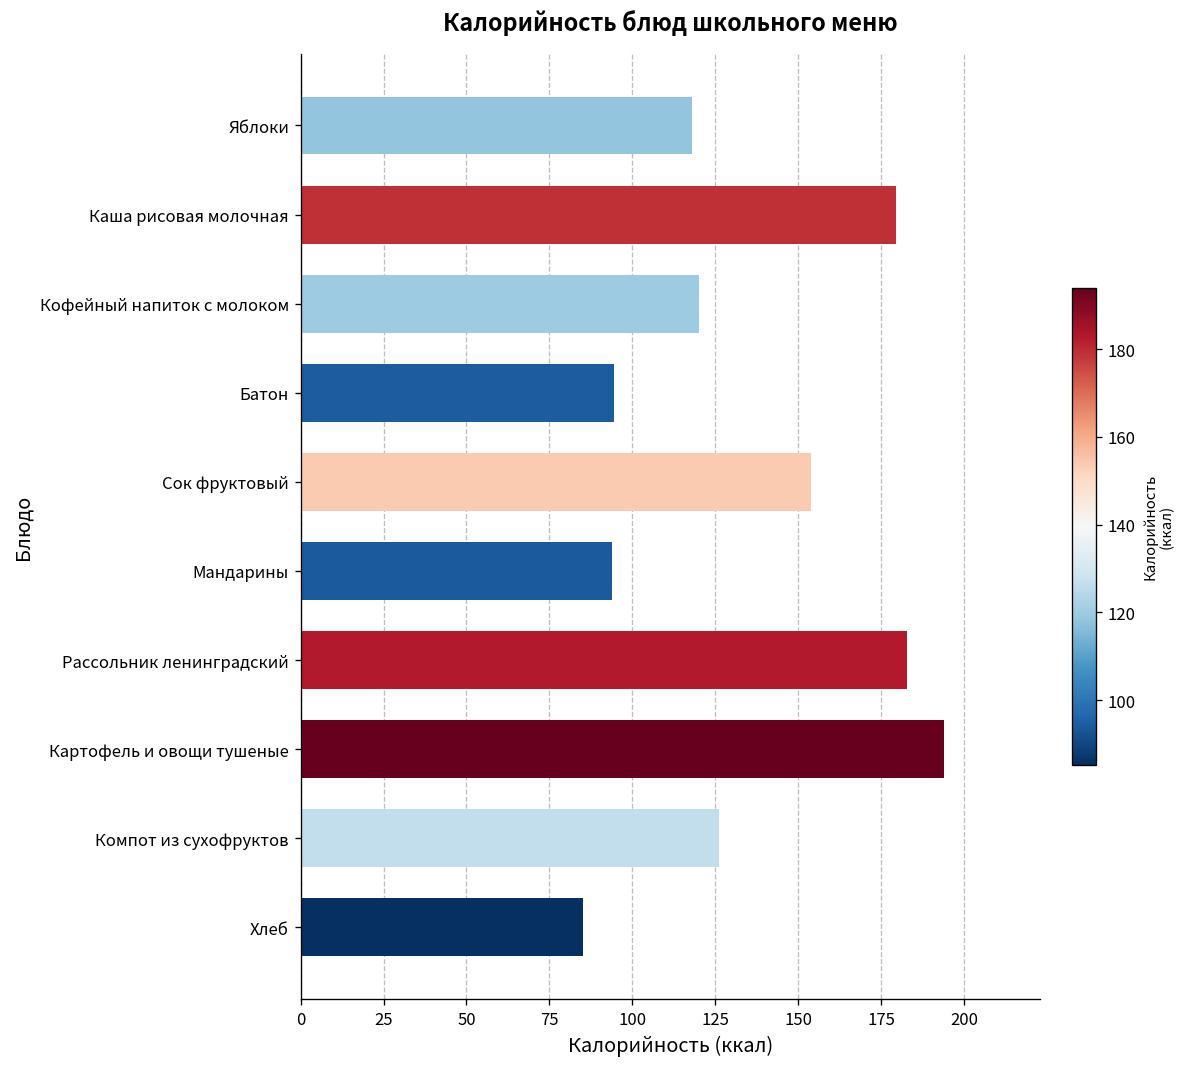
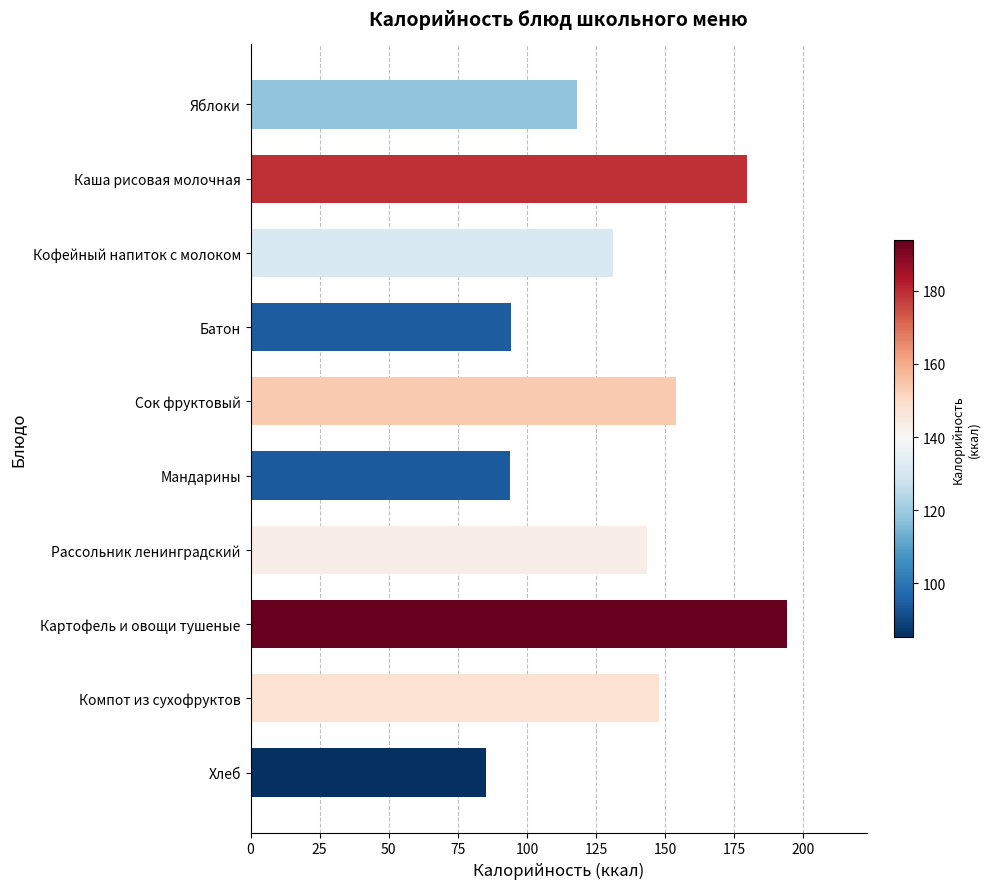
Кофейный напиток с молоком: 120 -> 131
Рассольник ленинградский: 183 -> 143
Компот из сухофруктов: 126 -> 148
